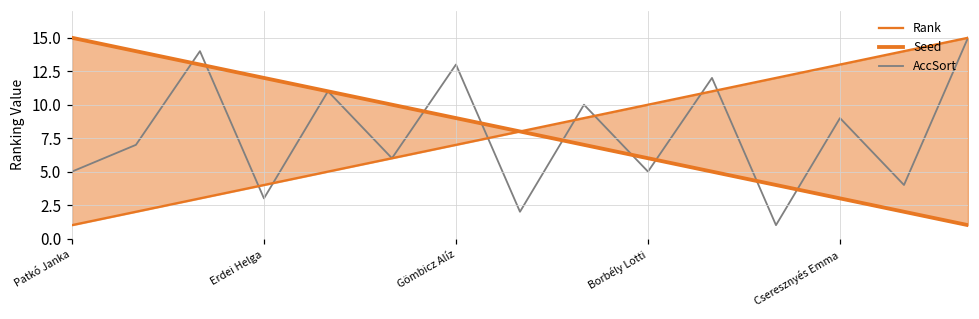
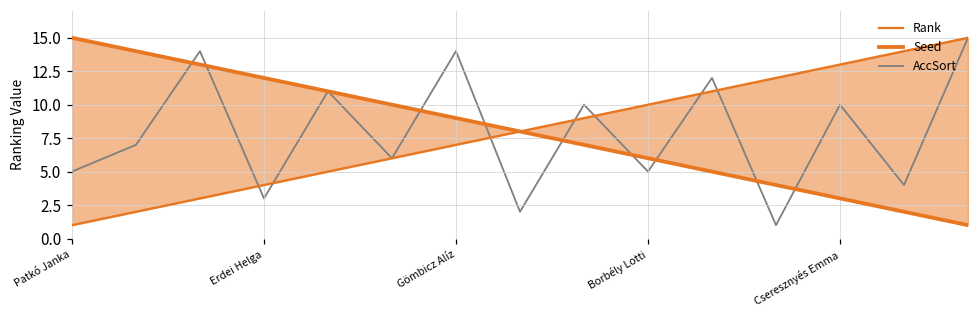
AccSort, Gömbicz Alíz: 13 -> 14
AccSort, Cseresznyés Emma: 9 -> 10
